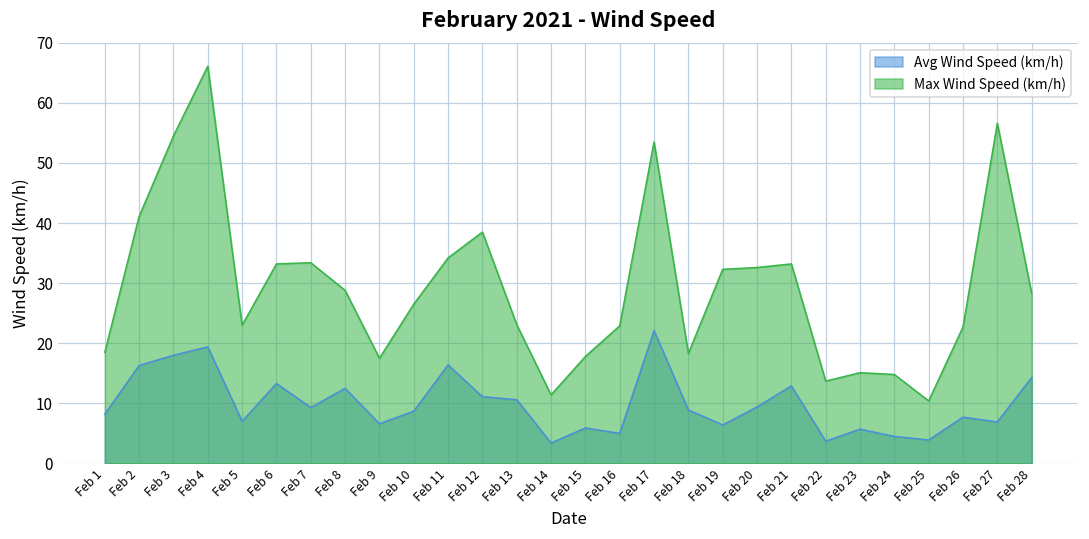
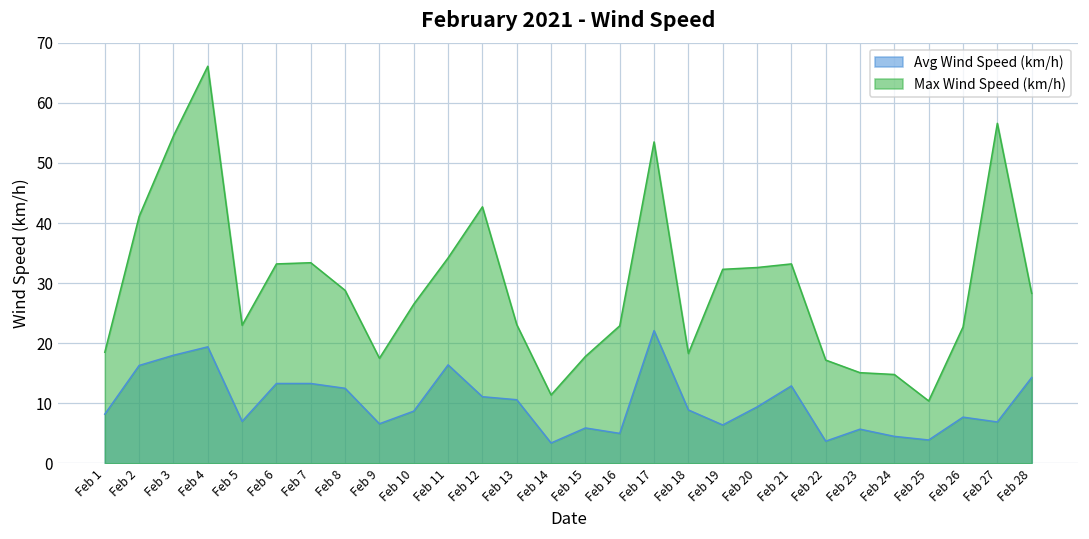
Avg Wind Speed (km/h), Feb 7: 9 -> 13
Max Wind Speed (km/h), Feb 12: 39 -> 43
Max Wind Speed (km/h), Feb 22: 14 -> 17
